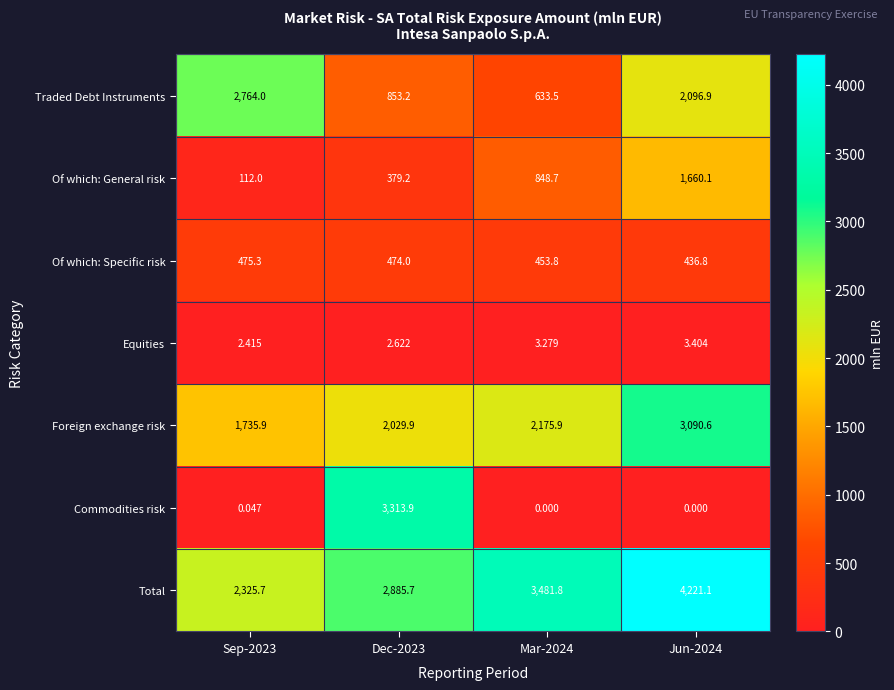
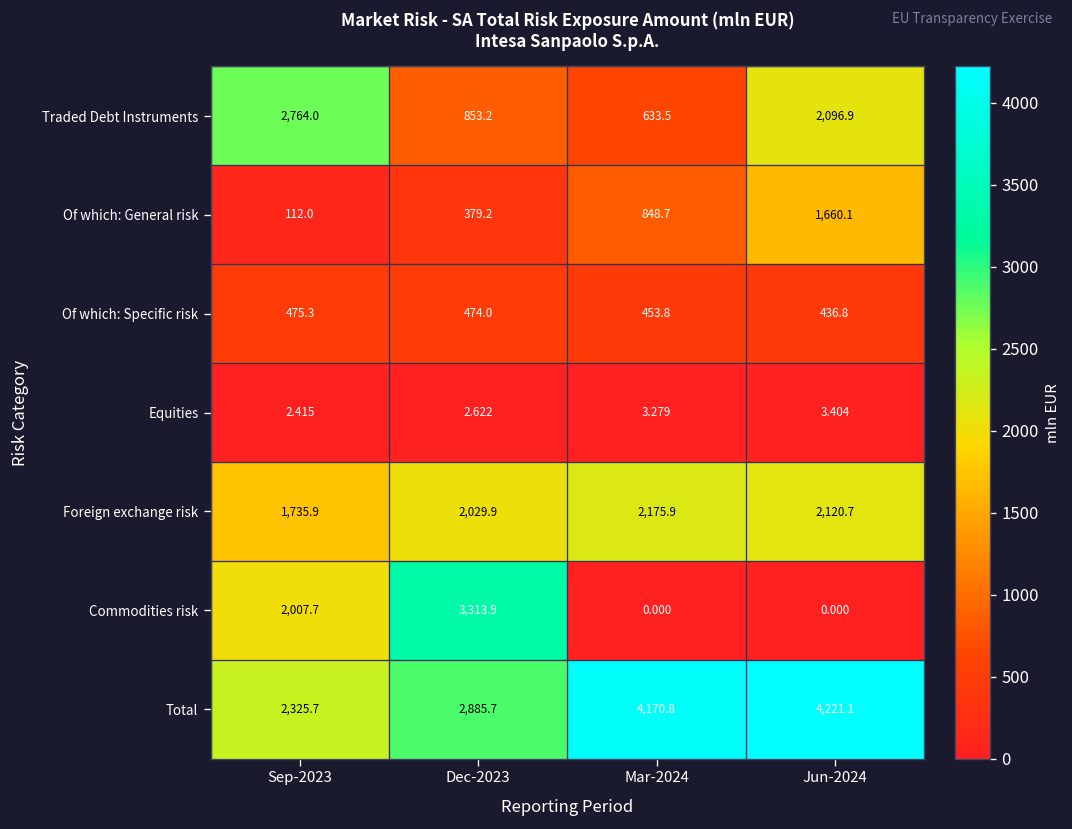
Foreign exchange risk, Jun-2024: 3,090.6 -> 2,120.7
Commodities risk, Sep-2023: 0.047 -> 2,007.7
Total, Mar-2024: 3,481.8 -> 4,170.8
